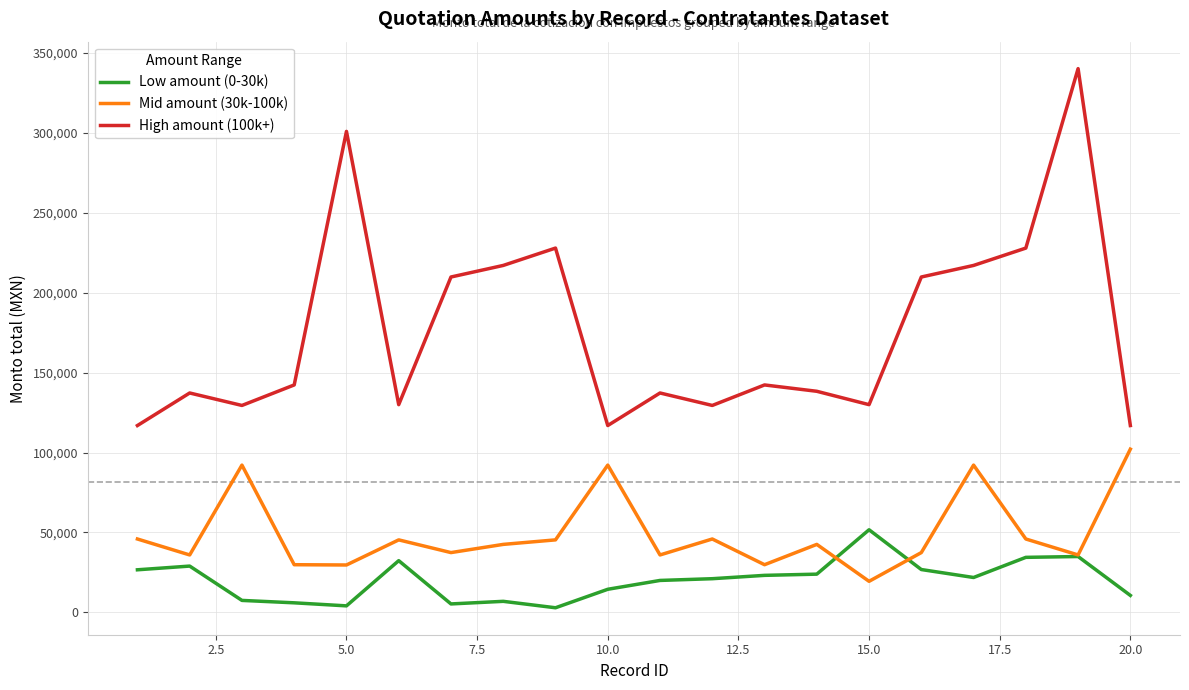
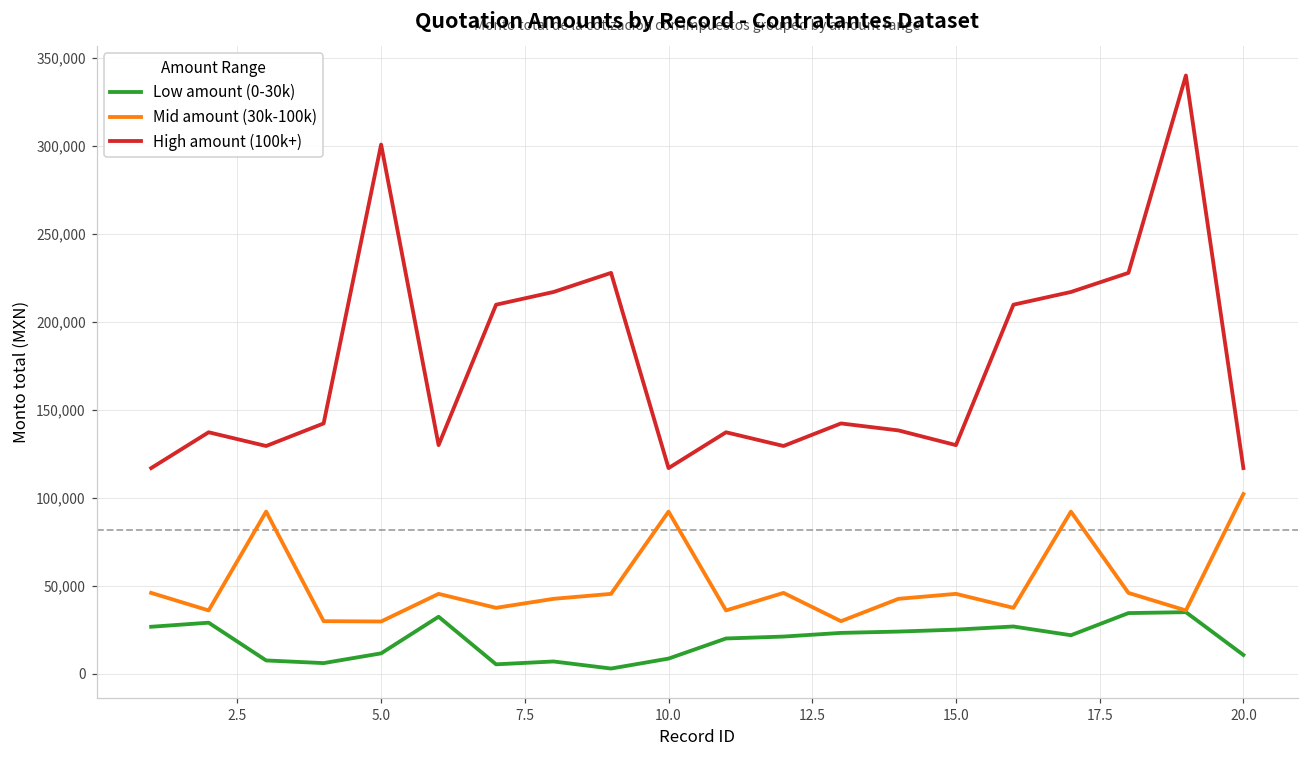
Low amount (0-30k), 5.0: 4,000 -> 12,000
Low amount (0-30k), 10.0: 14,000 -> 9,000
Low amount (0-30k), 15.0: 52,000 -> 25,000
Mid amount (30k-100k), 15.0: 19,000 -> 45,000
